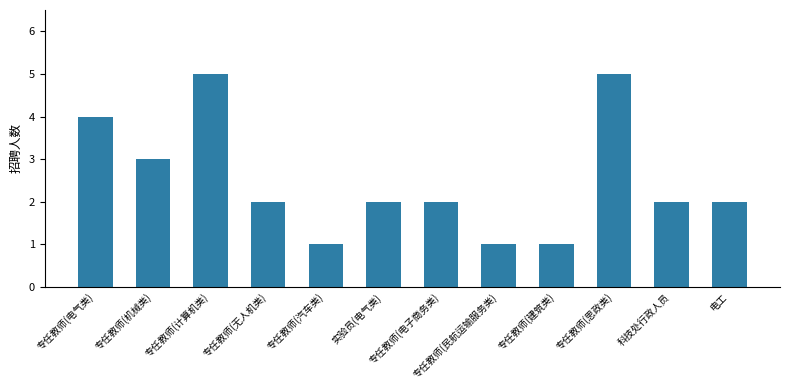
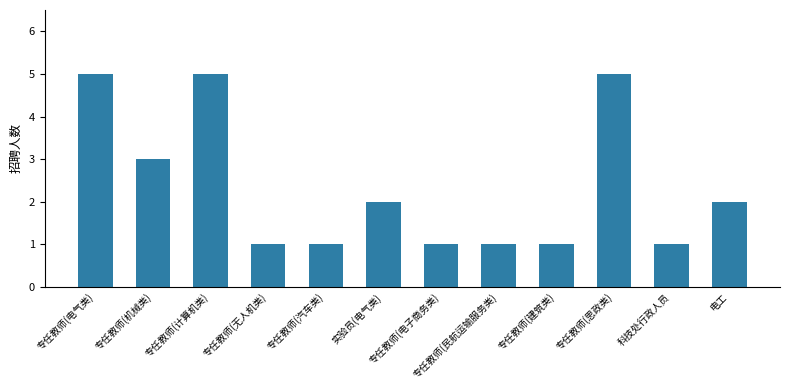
专任教师(电气类): 4 -> 5
专任教师(无人机类): 2 -> 1
专任教师(电子商务类): 2 -> 1
科技处行政人员: 2 -> 1
